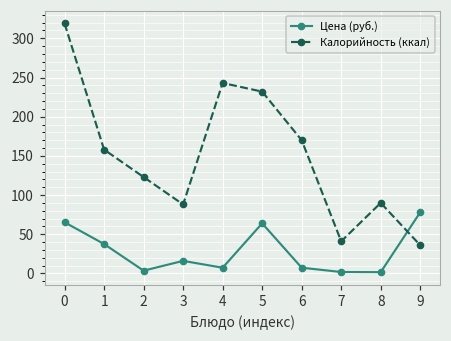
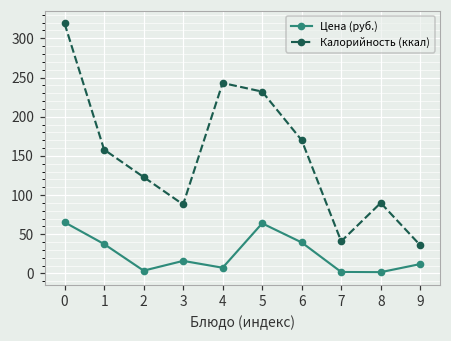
Цена (руб.), 6: 10 -> 40
Цена (руб.), 9: 80 -> 10
